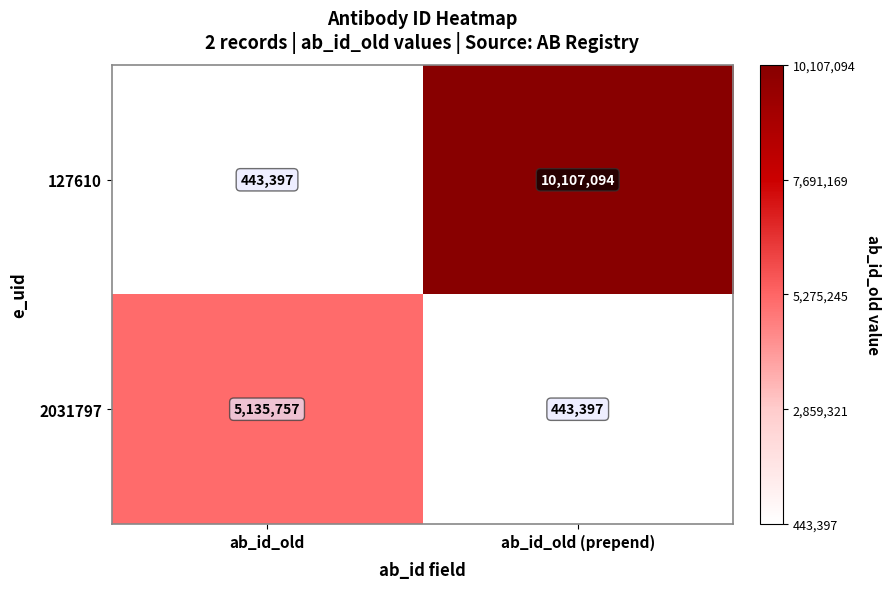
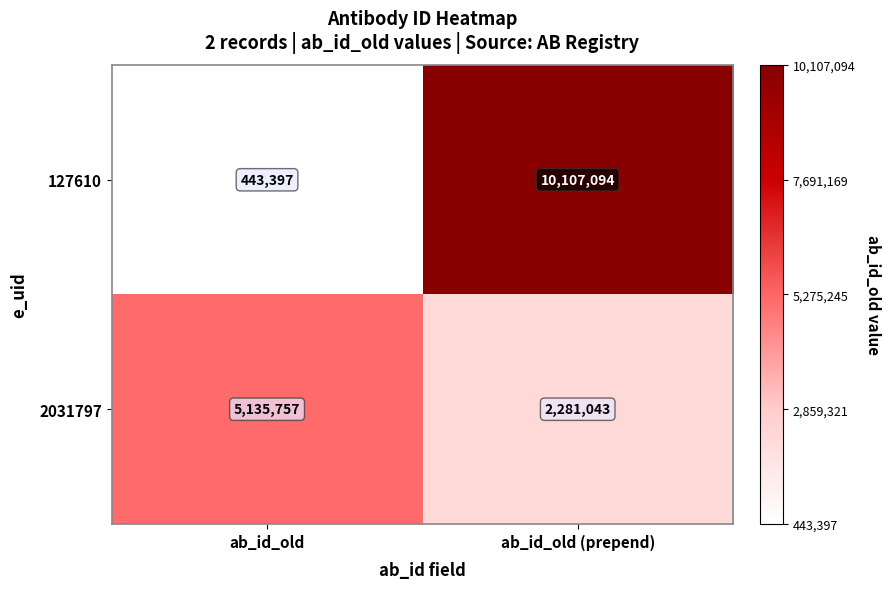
2031797, ab_id_old (prepend): 443,397 -> 2,281,043
